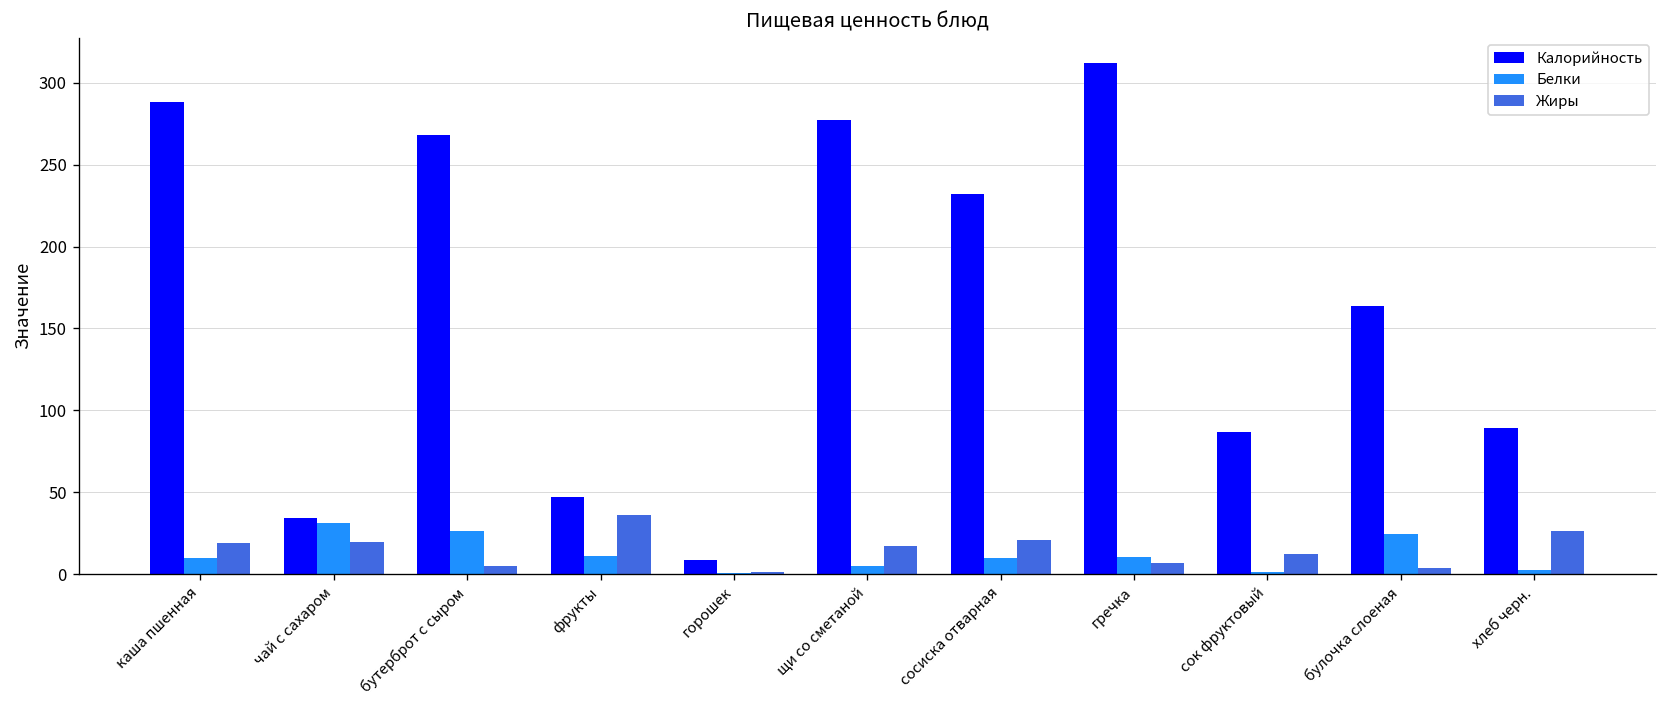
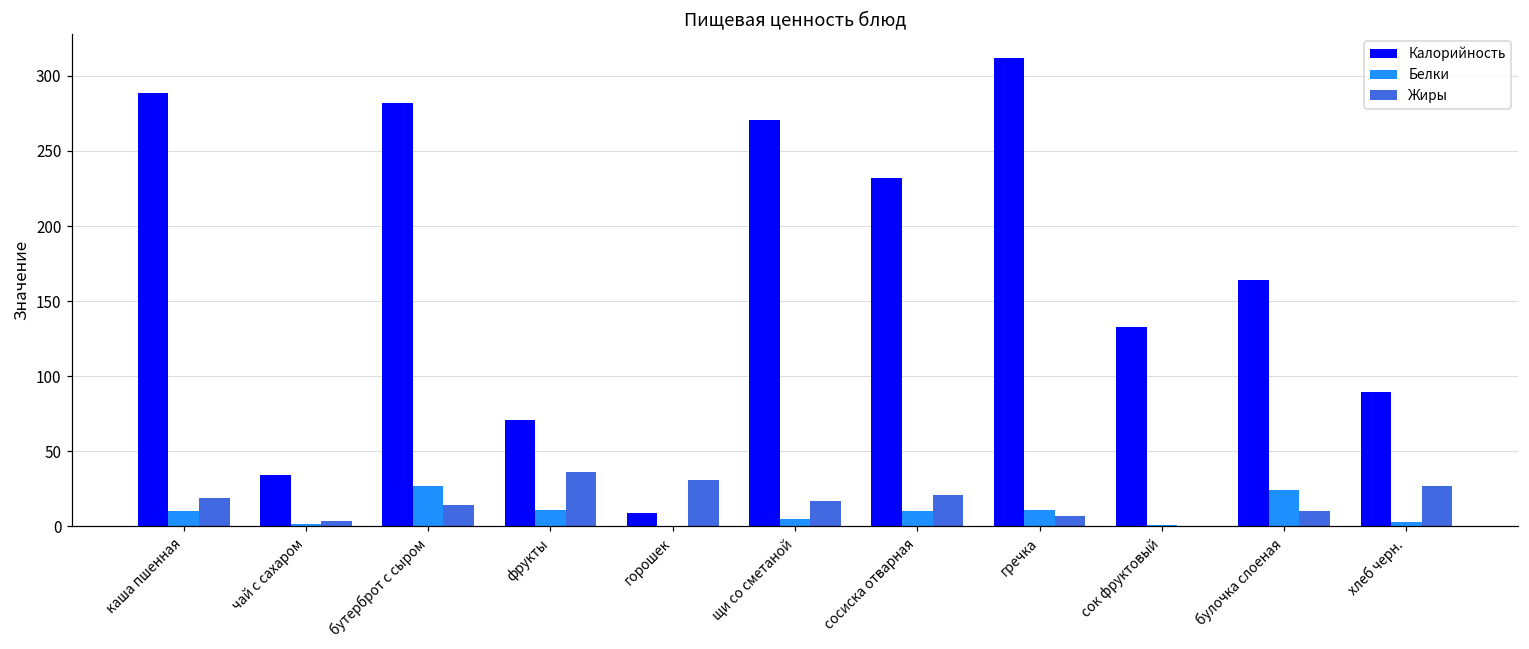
Белки, чай с сахаром: 31 -> 2
Жиры, чай с сахаром: 20 -> 3
Калорийность, бутерброт с сыром: 268 -> 282
Жиры, бутерброт с сыром: 5 -> 14
Калорийность, фрукты: 47 -> 71
Жиры, горошек: 1 -> 31
Калорийность, щи со сметаной: 277 -> 271
Калорийность, сок фруктовый: 87 -> 133
Жиры, сок фруктовый: 12 -> 0
Жиры, булочка слоеная: 4 -> 10
